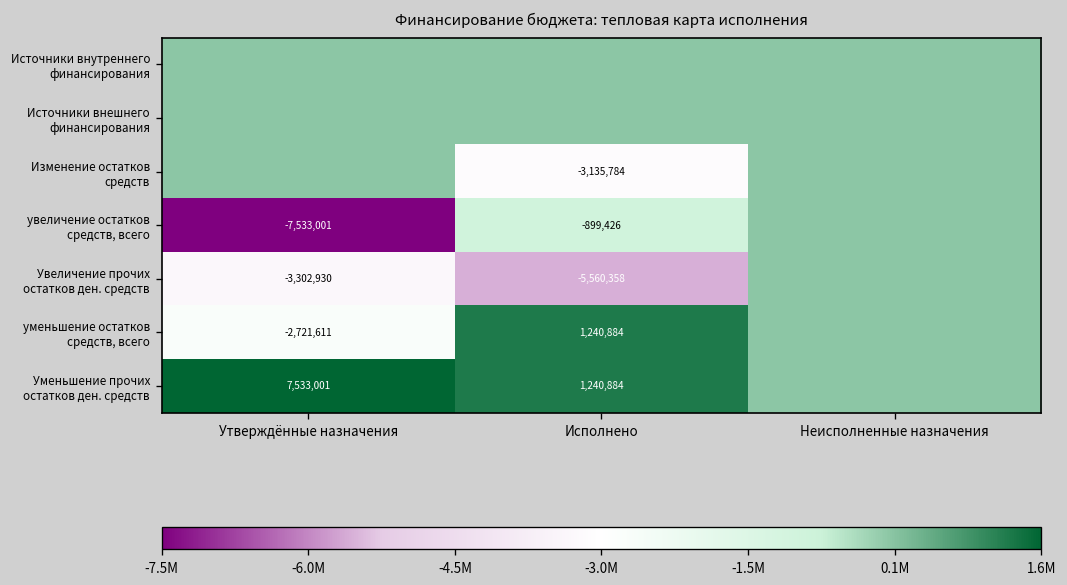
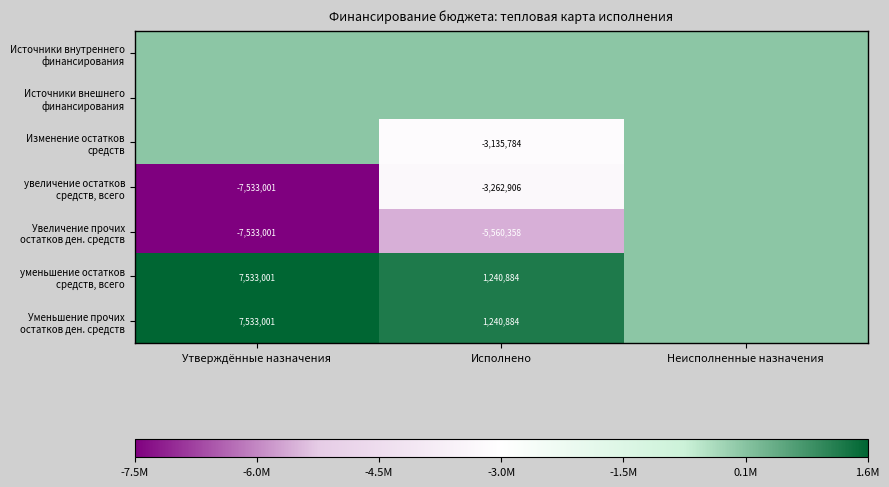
увеличение остатков средств, всего, Исполнено: -899,426 -> -3,262,906
Увеличение прочих остатков ден. средств, Утверждённые назначения: -3,302,930 -> -7,533,001
уменьшение остатков средств, всего, Утверждённые назначения: -2,721,611 -> 7,533,001
